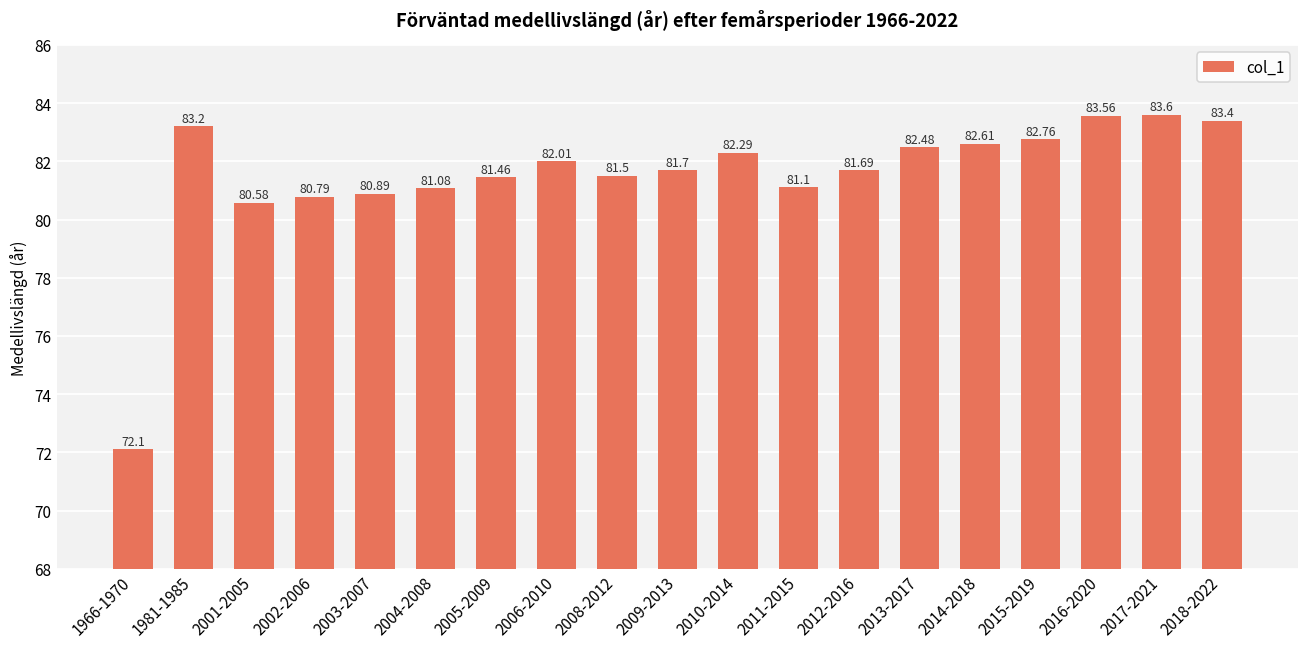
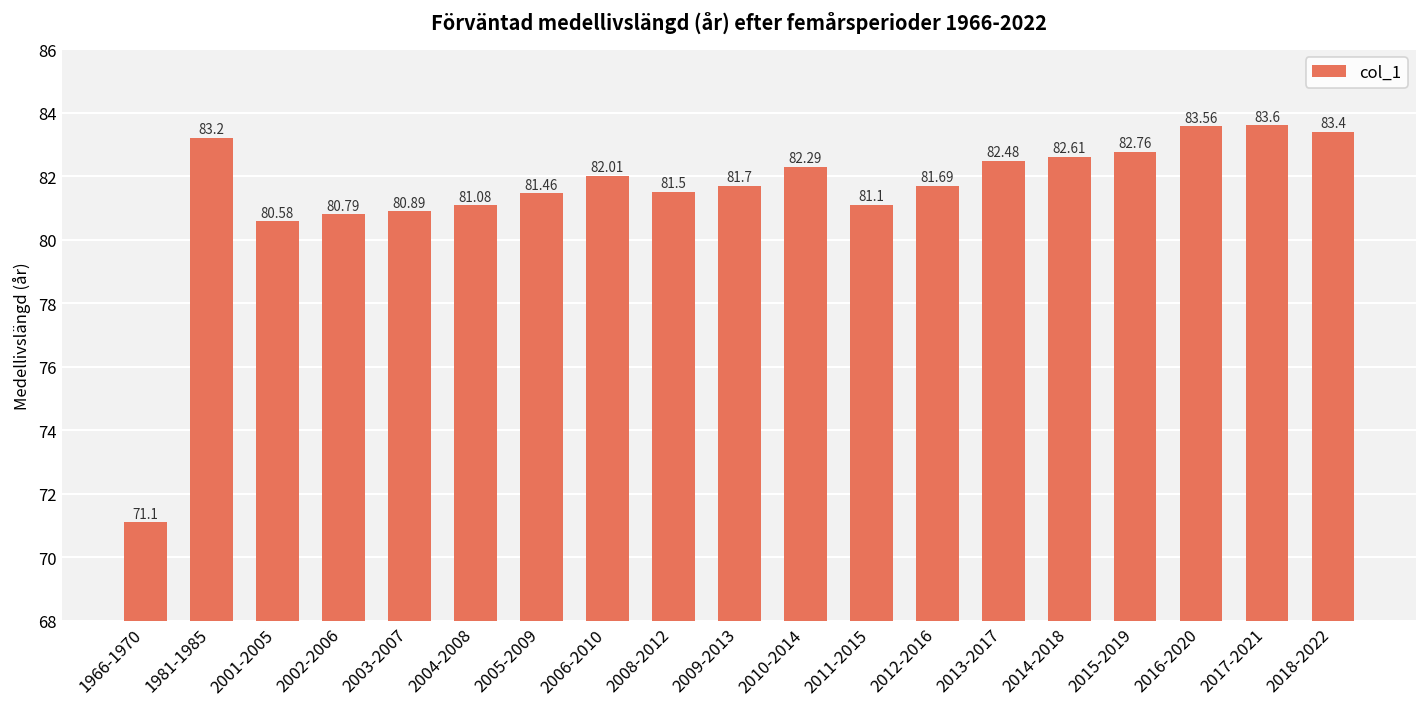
1966-1970: 72.1 -> 71.1
